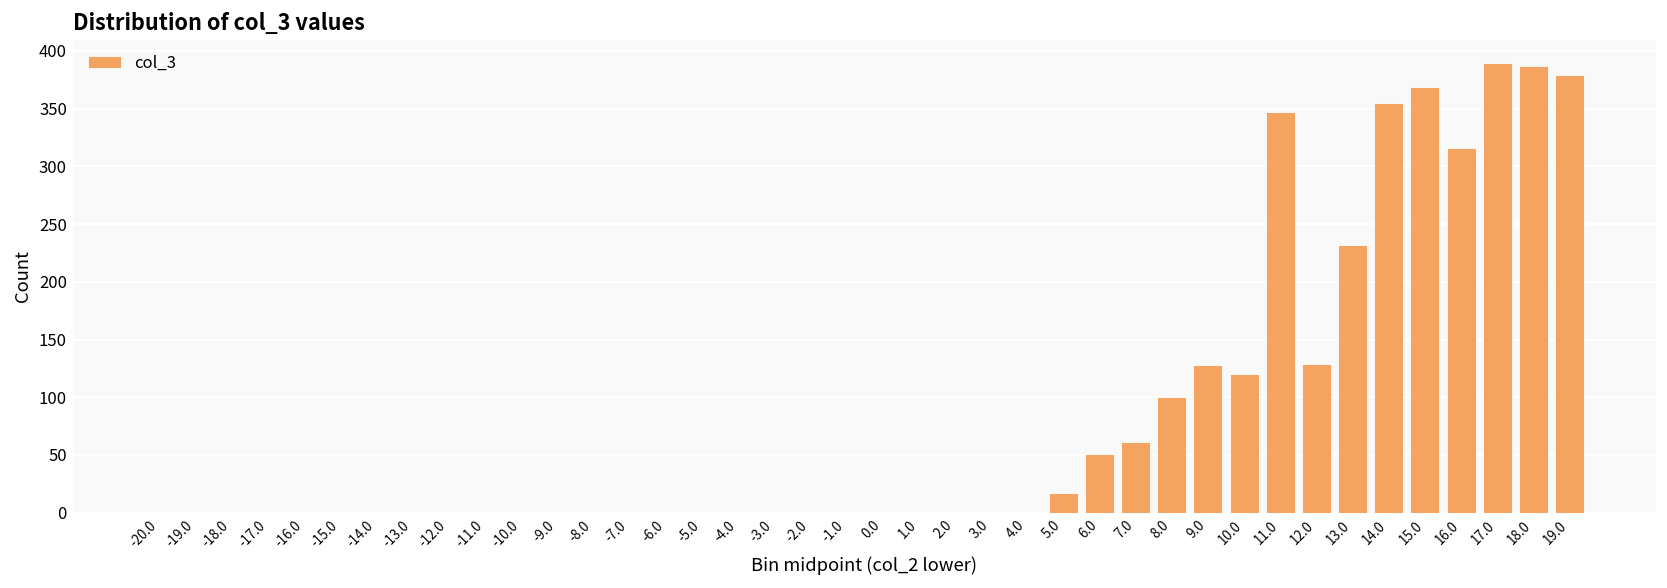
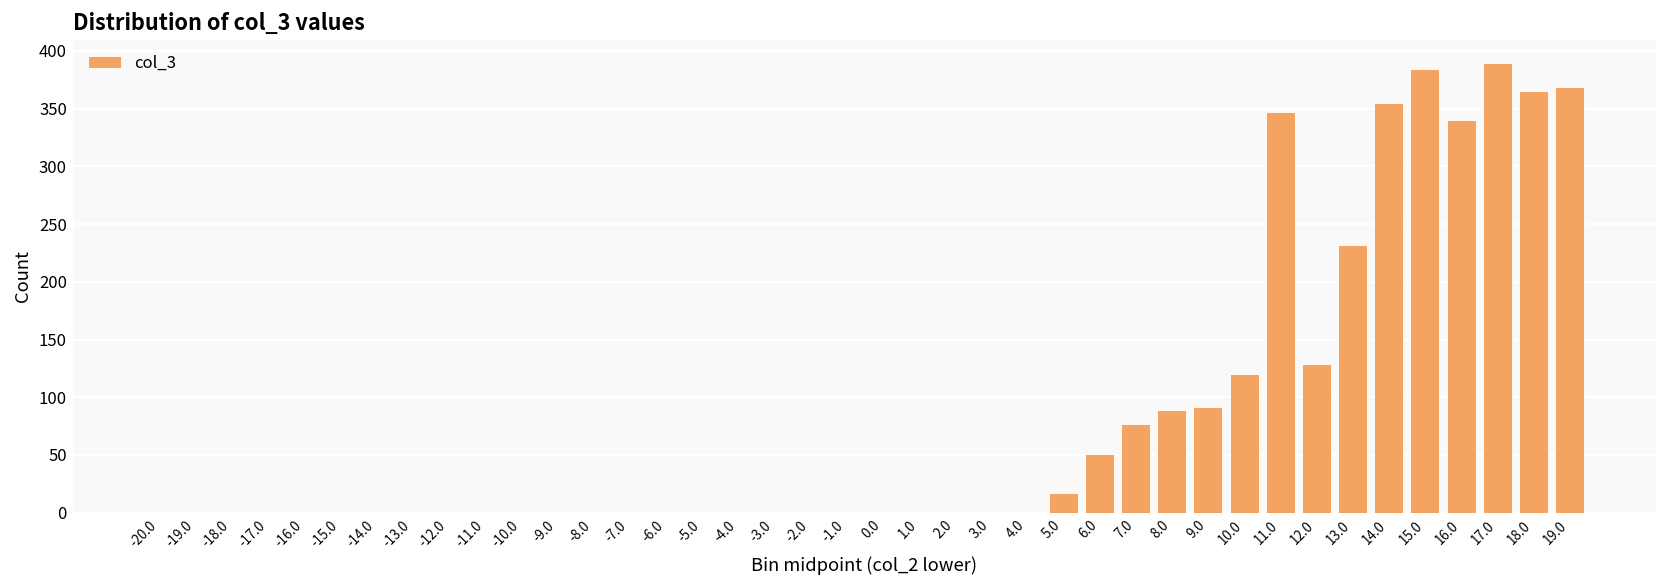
7.0: 60 -> 80
8.0: 100 -> 90
9.0: 130 -> 90
15.0: 370 -> 380
16.0: 320 -> 340
18.0: 390 -> 370
19.0: 380 -> 370
